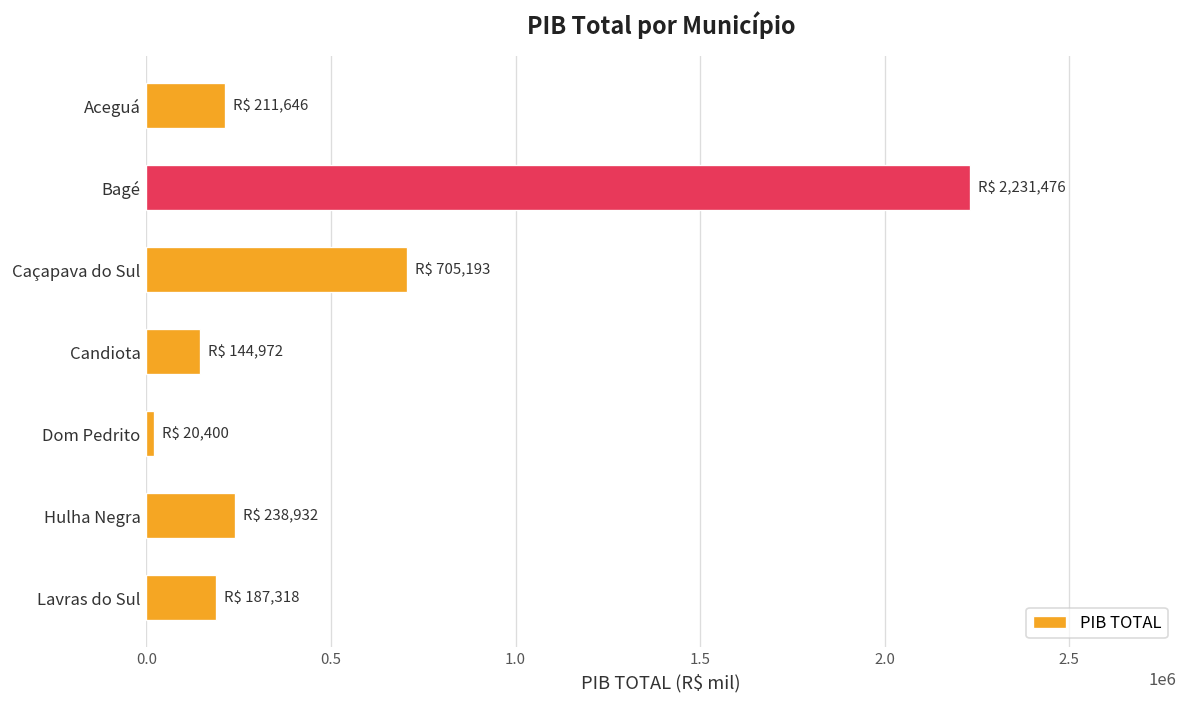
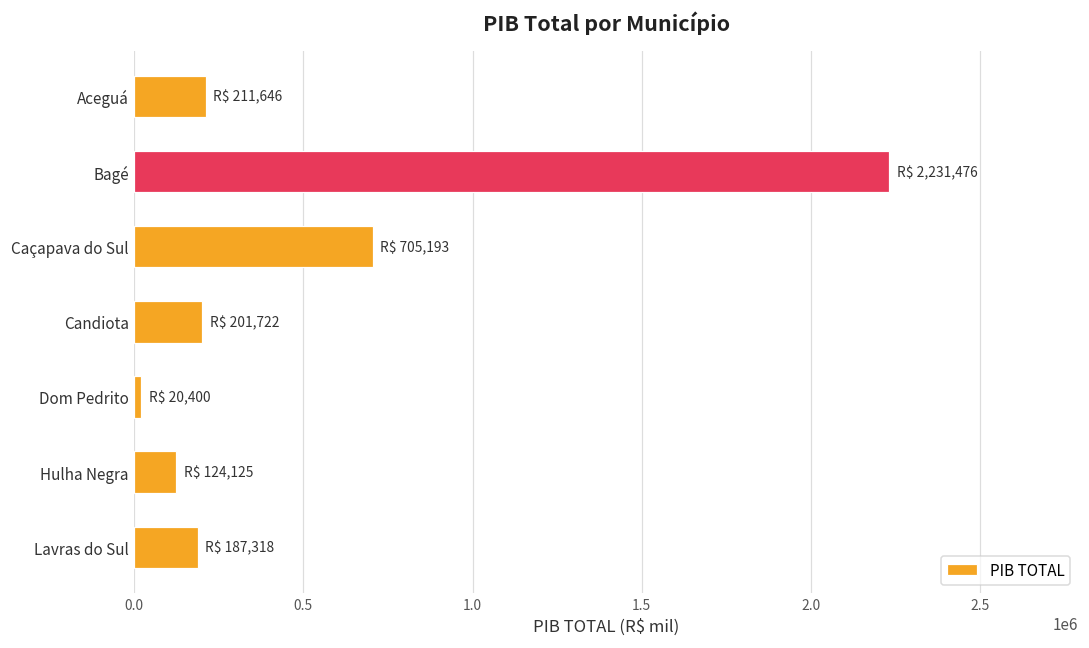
Candiota: 144,972 -> 201,722
Hulha Negra: 238,932 -> 124,125
